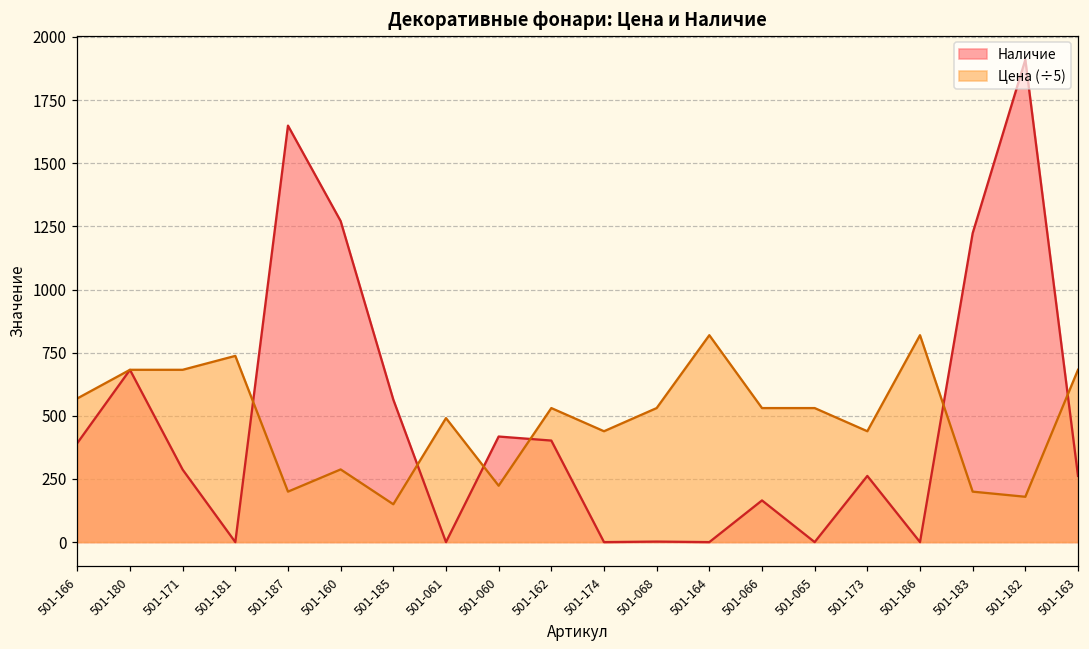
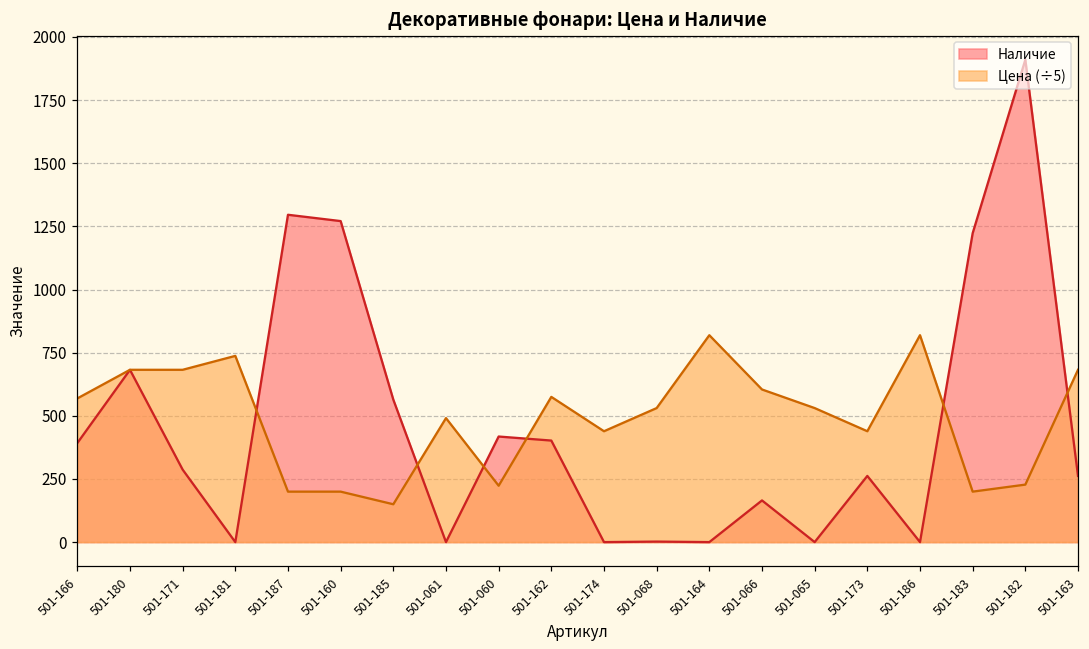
Наличие, 501-187: 1650 -> 1300
Цена (÷5), 501-160: 290 -> 200
Цена (÷5), 501-162: 530 -> 570
Цена (÷5), 501-066: 530 -> 600
Цена (÷5), 501-182: 180 -> 230
